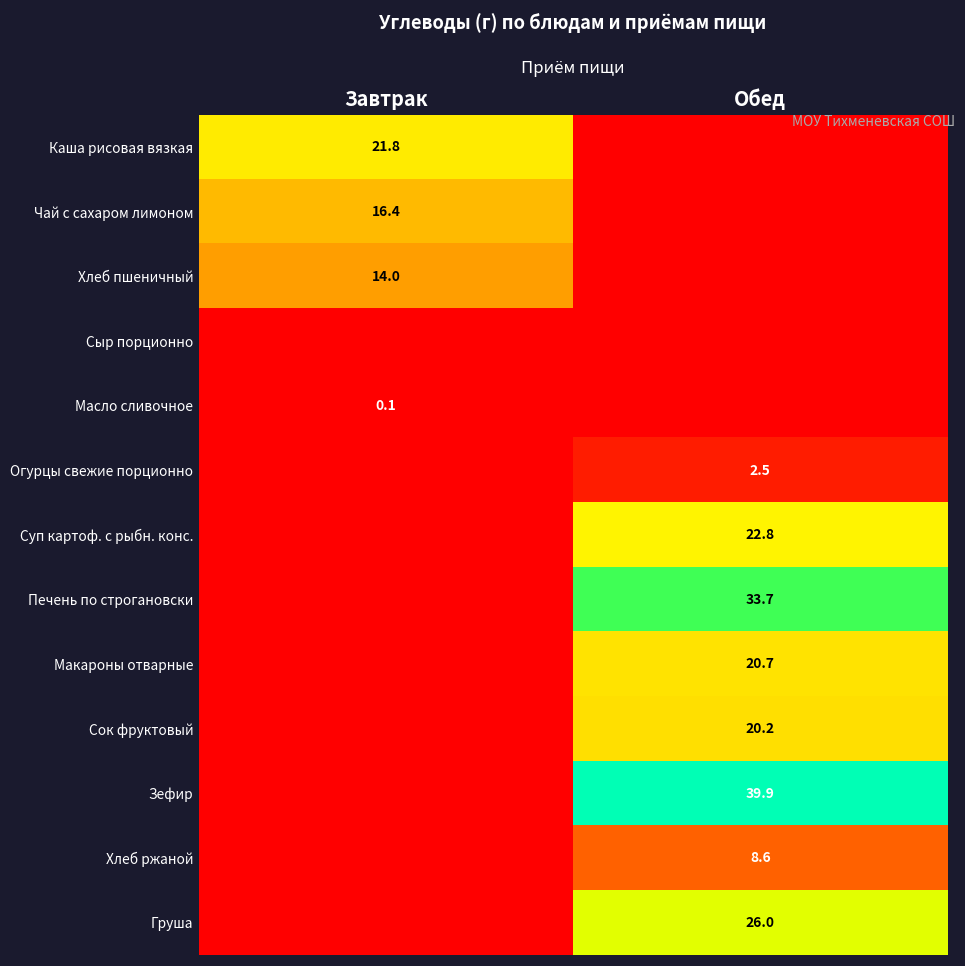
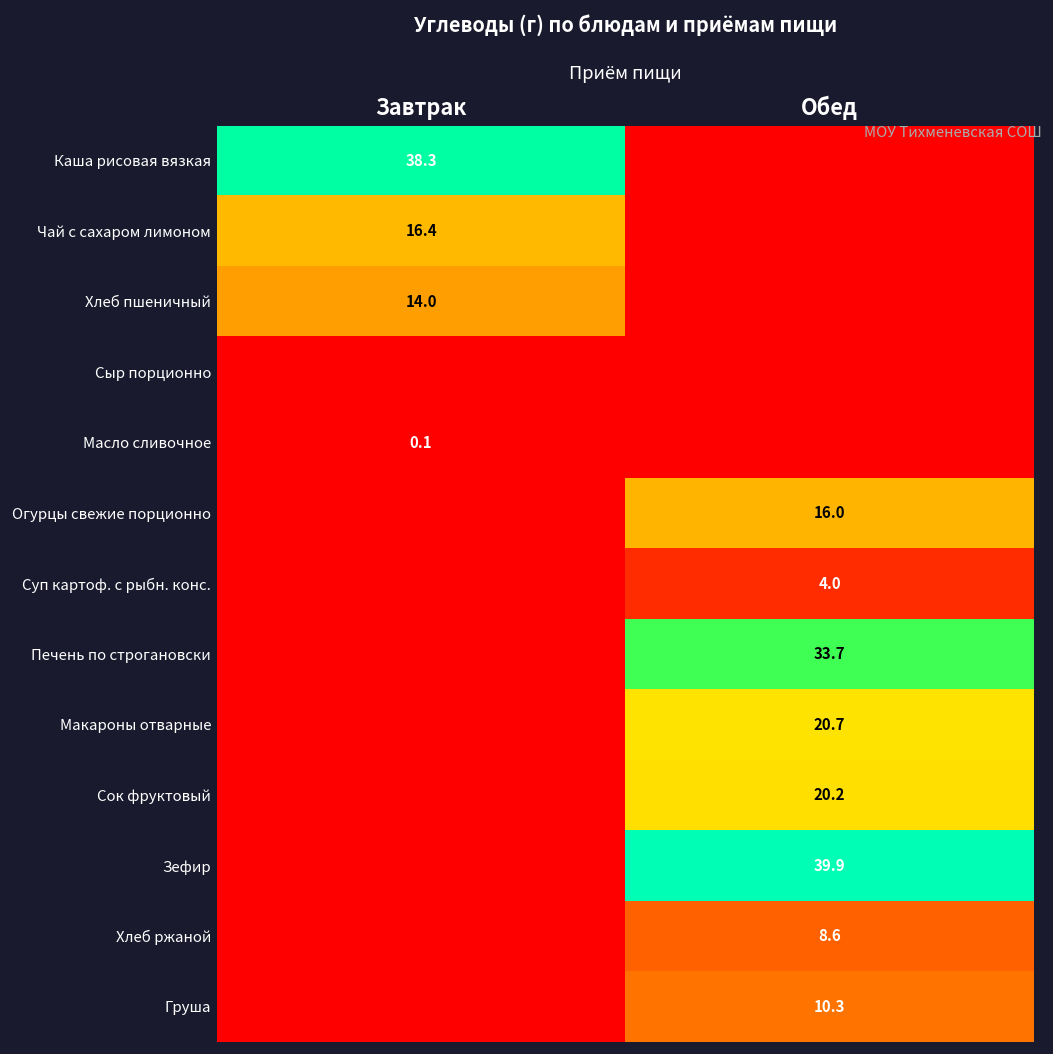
Каша рисовая вязкая, Завтрак: 21.8 -> 38.3
Огурцы свежие порционно, Обед: 2.5 -> 16.0
Суп картоф. с рыбн. конс., Обед: 22.8 -> 4.0
Груша, Обед: 26.0 -> 10.3
